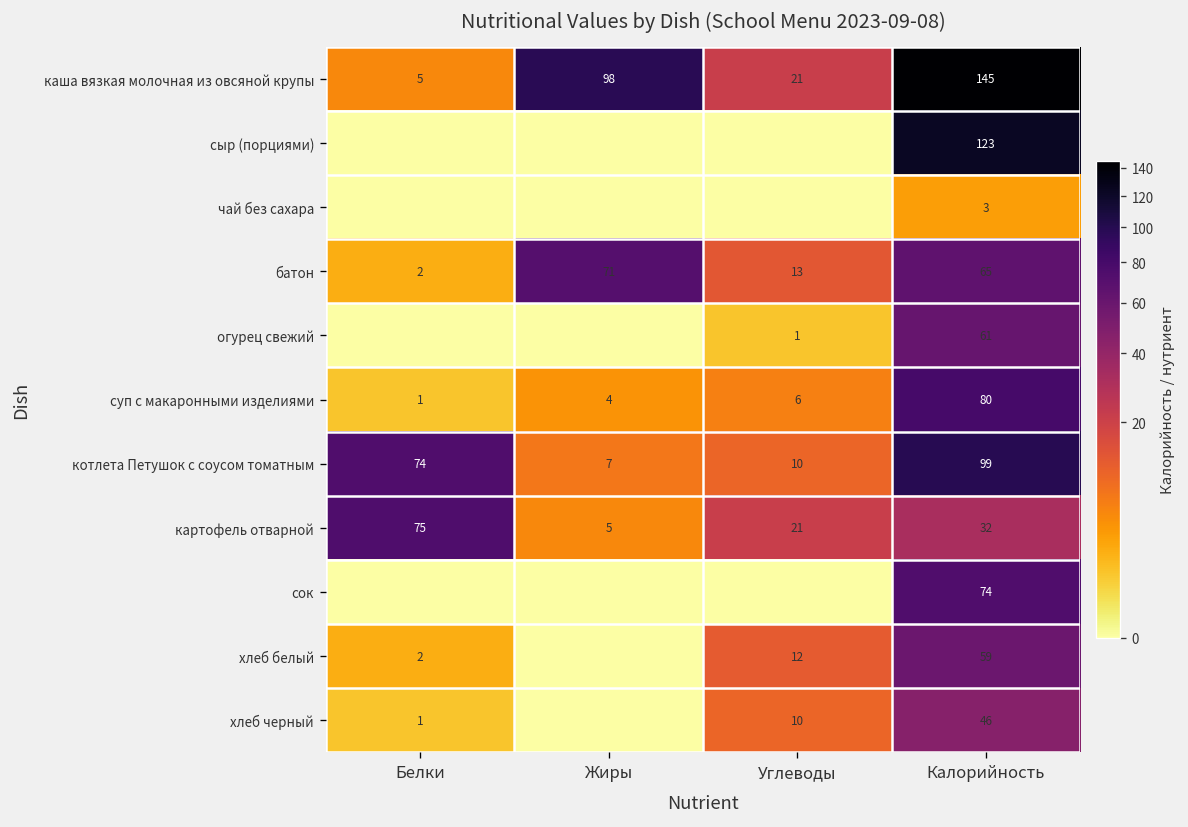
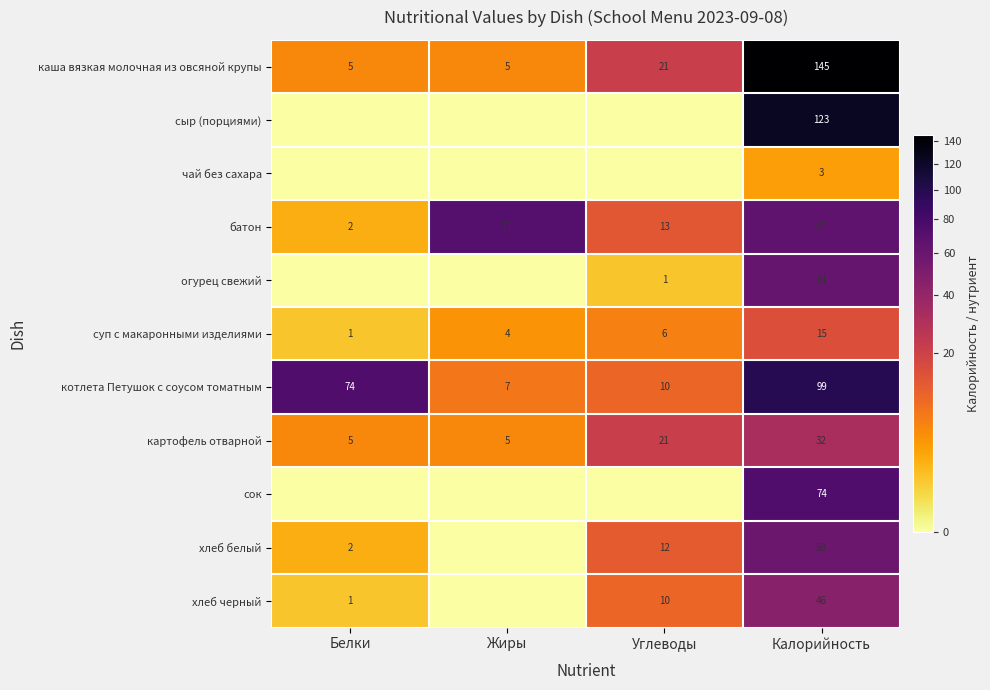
каша вязкая молочная из овсяной крупы, Жиры: 98 -> 5
суп с макаронными изделиями, Калорийность: 80 -> 15
картофель отварной, Белки: 75 -> 5
